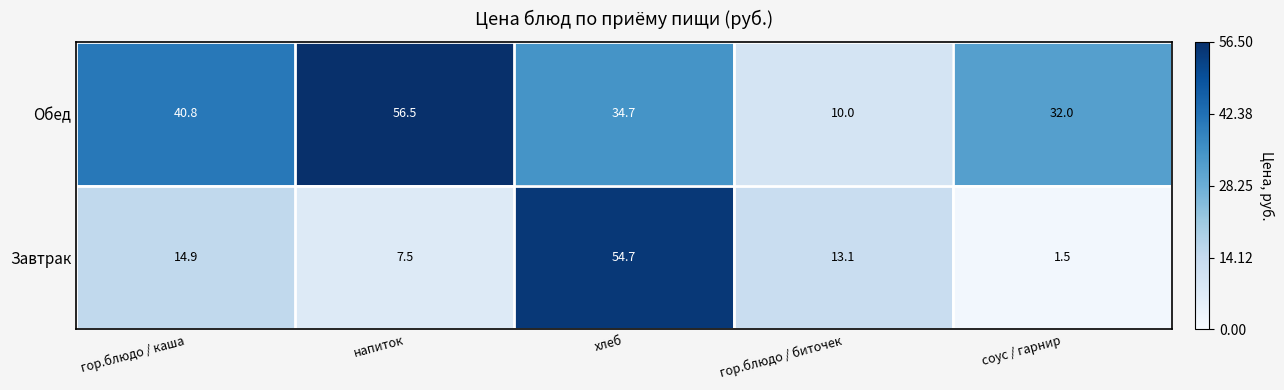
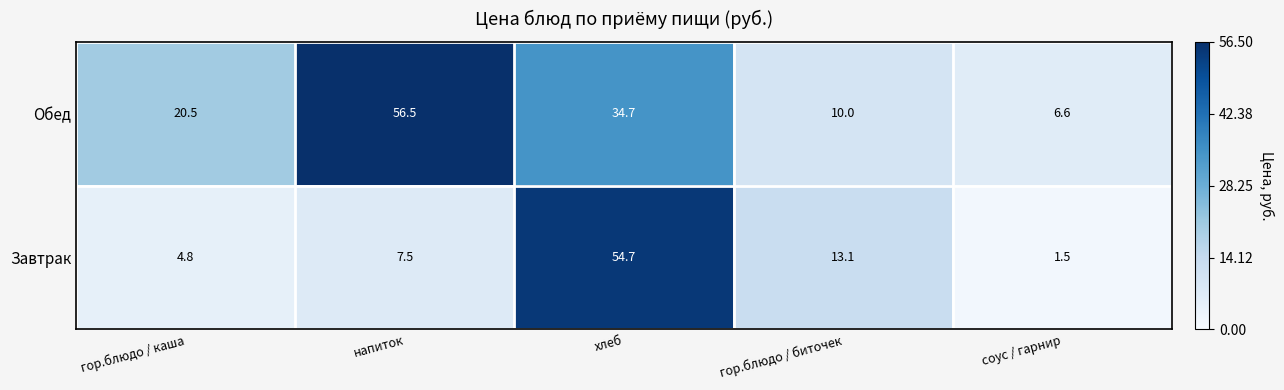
Обед, гор.блюдо / каша: 40.8 -> 20.5
Обед, соус / гарнир: 32.0 -> 6.6
Завтрак, гор.блюдо / каша: 14.9 -> 4.8
